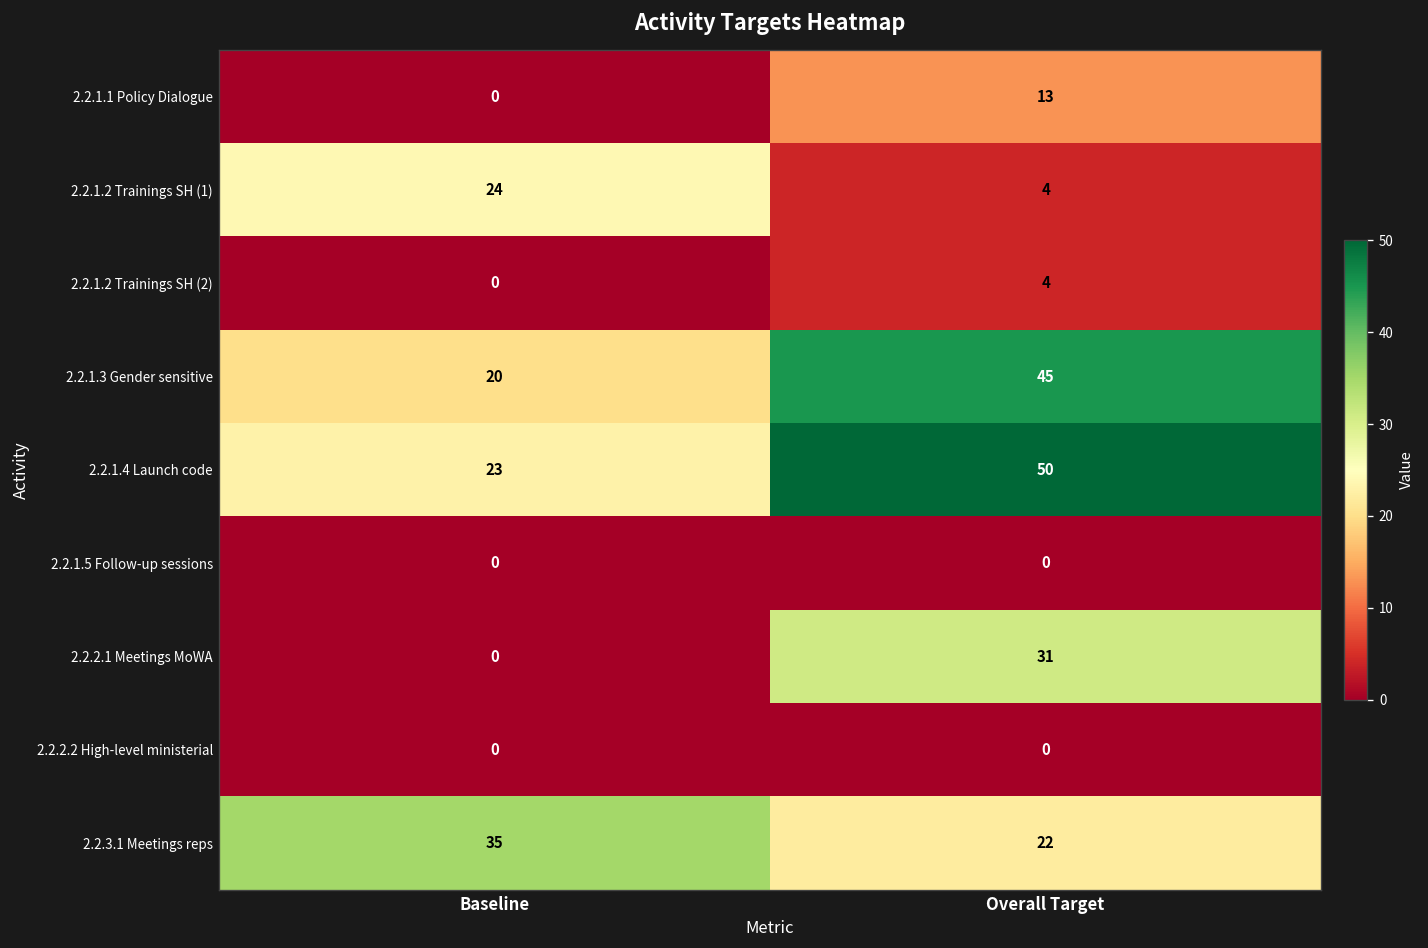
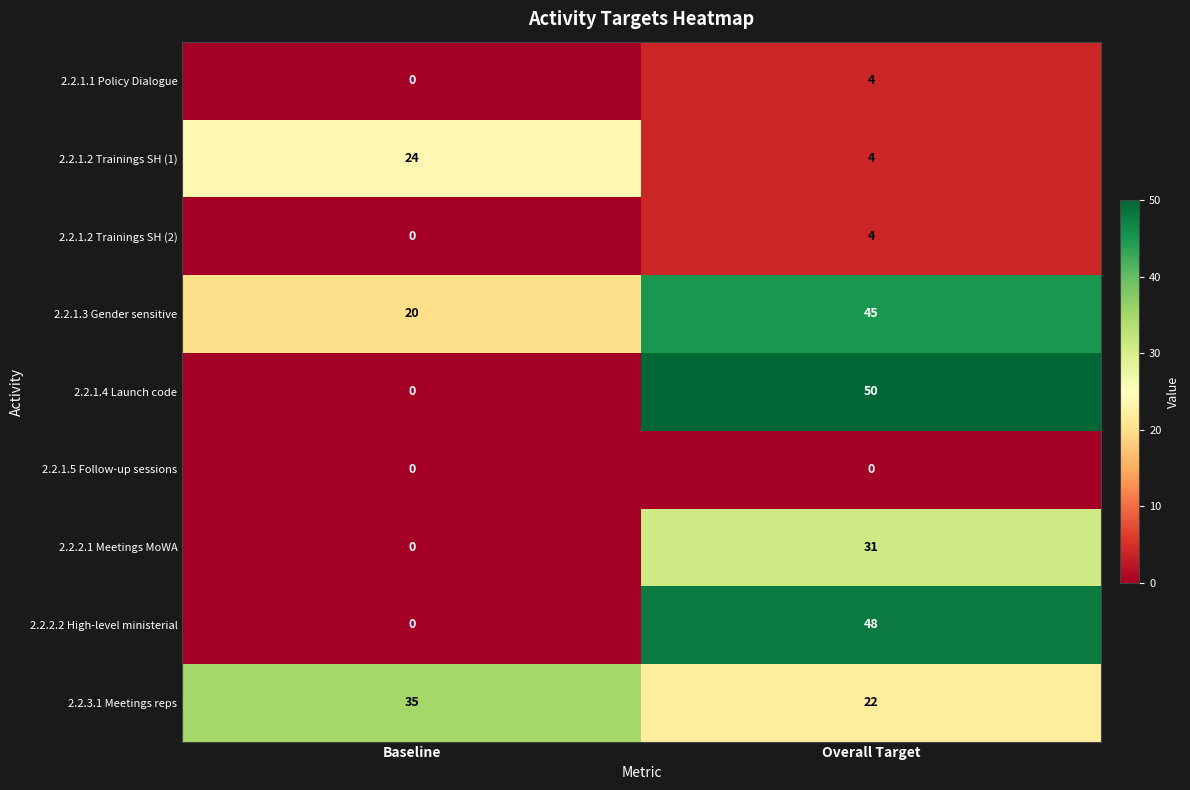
2.2.1.1 Policy Dialogue, Overall Target: 13 -> 4
2.2.1.4 Launch code, Baseline: 23 -> 0
2.2.2.2 High-level ministerial, Overall Target: 0 -> 48
